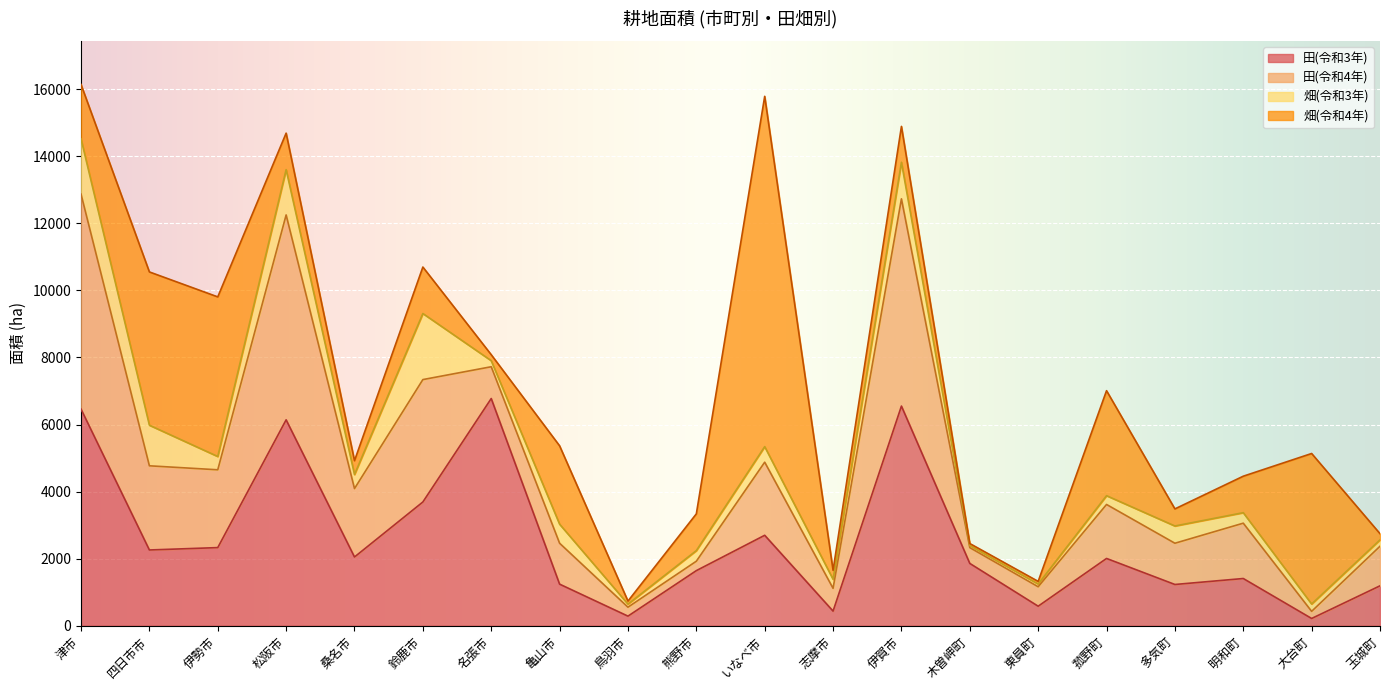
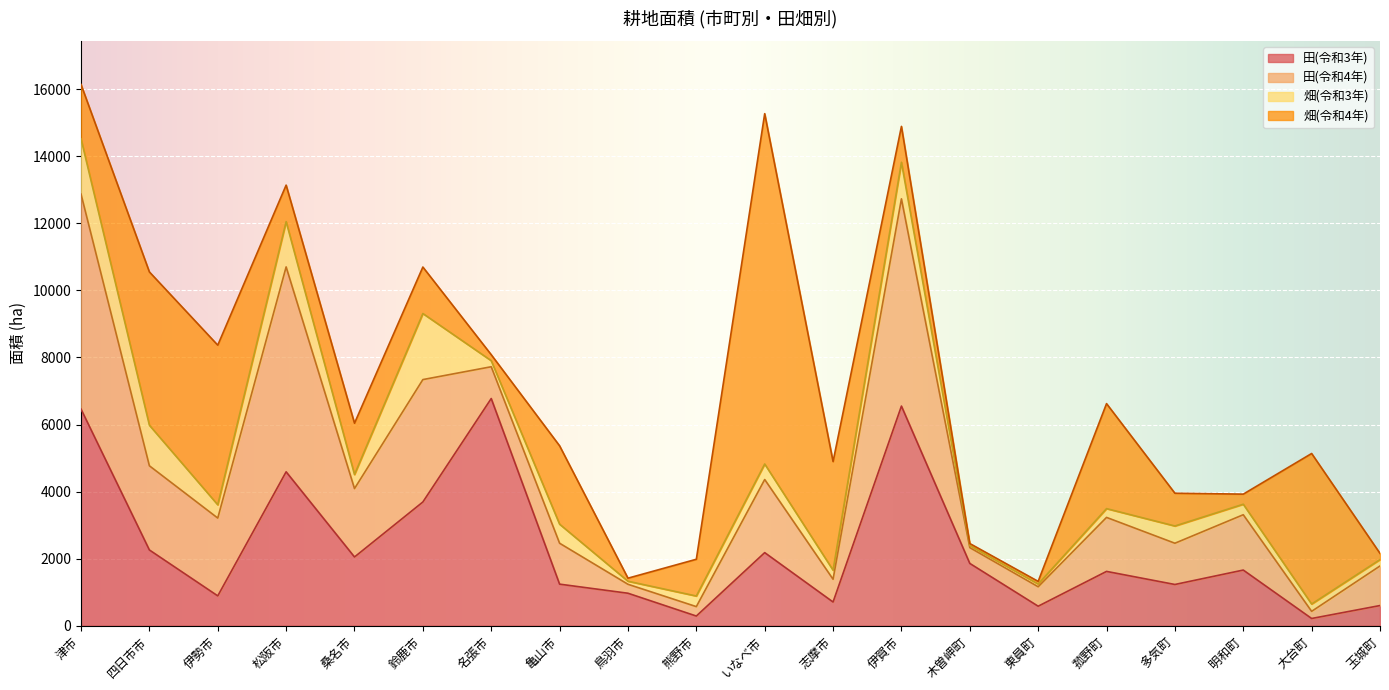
田(令和3年), 伊勢市: 2300 -> 900
田(令和3年), 松阪市: 6100 -> 4600
畑(令和4年), 桑名市: 400 -> 1500
田(令和3年), 鳥羽市: 300 -> 1000
田(令和3年), 熊野市: 1600 -> 300
田(令和3年), いなべ市: 2700 -> 2200
田(令和3年), 志摩市: 400 -> 700
畑(令和4年), 志摩市: 300 -> 3200
田(令和3年), 菰野町: 2000 -> 1600
畑(令和4年), 多気町: 500 -> 1000
田(令和3年), 明和町: 1400 -> 1700
畑(令和4年), 明和町: 1100 -> 300
田(令和3年), 玉城町: 1200 -> 600
